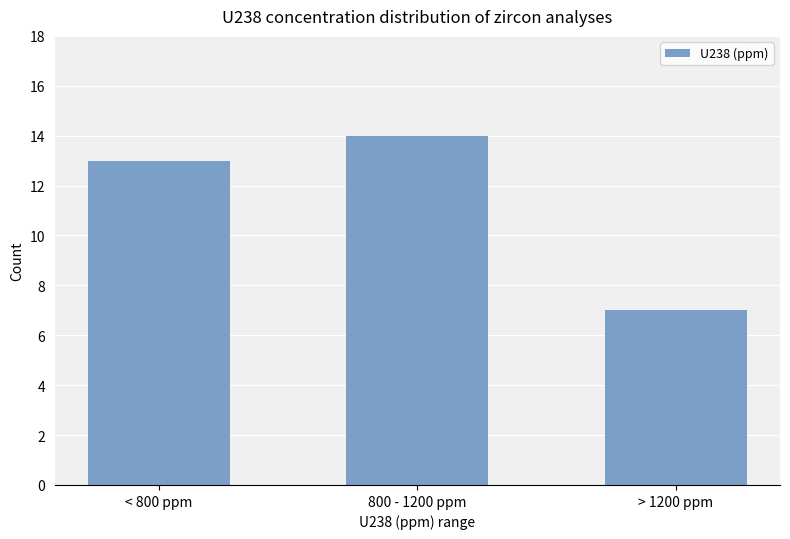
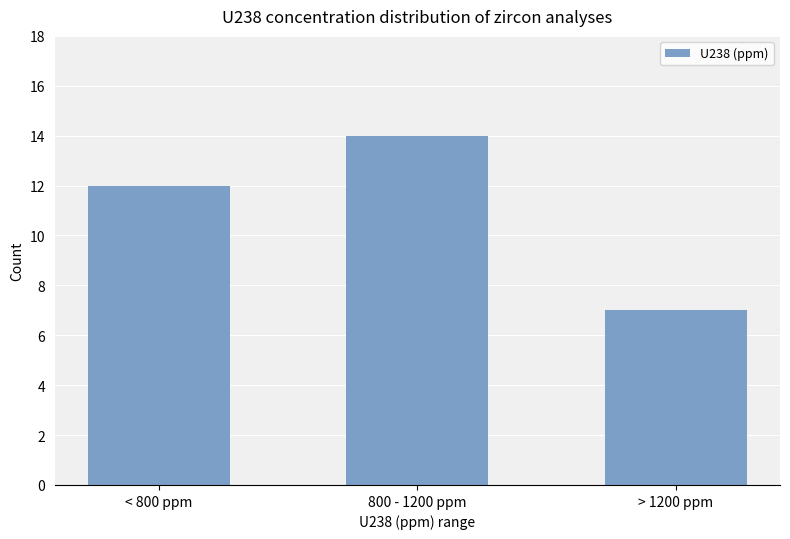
< 800 ppm: 13 -> 12
